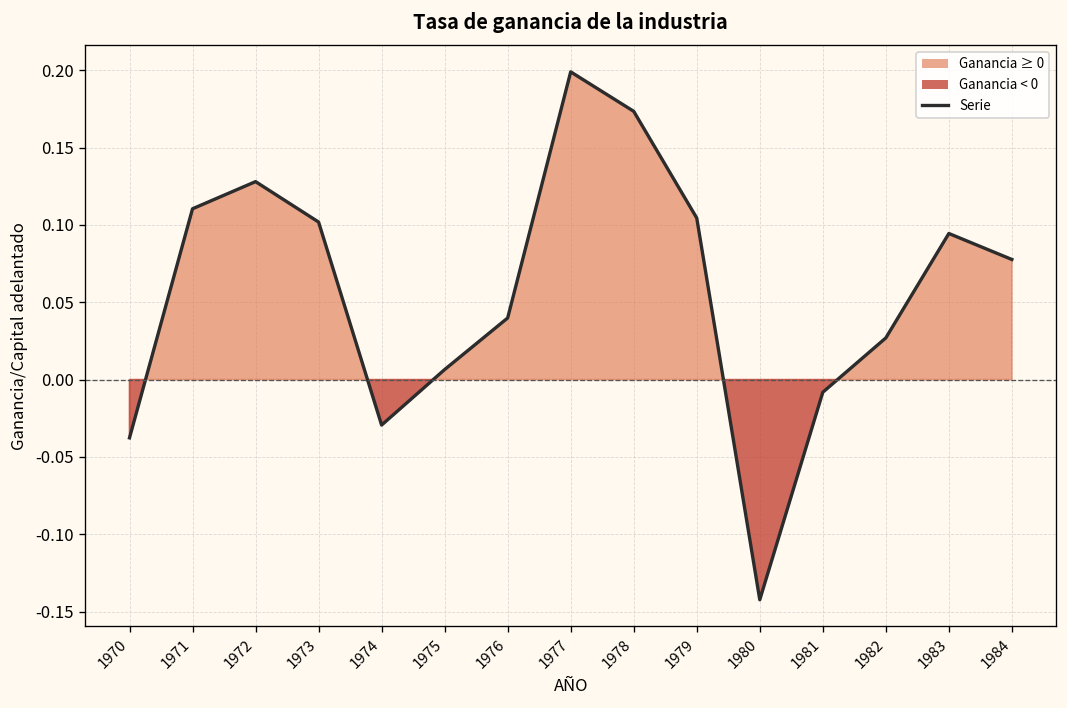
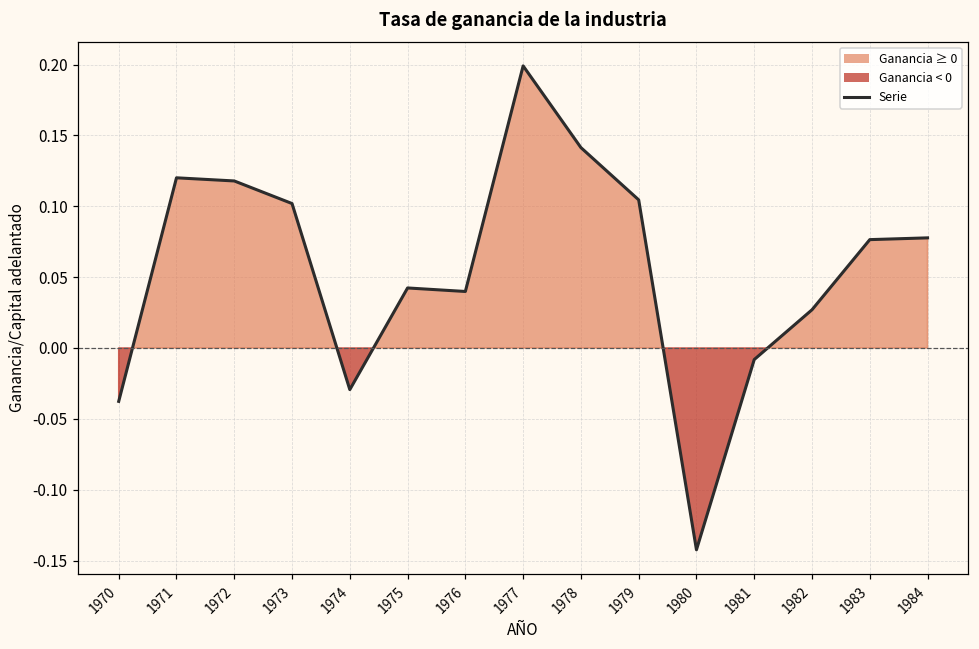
1971: 0.110 -> 0.120
1972: 0.128 -> 0.118
1975: 0.007 -> 0.042
1978: 0.174 -> 0.141
1983: 0.095 -> 0.076
